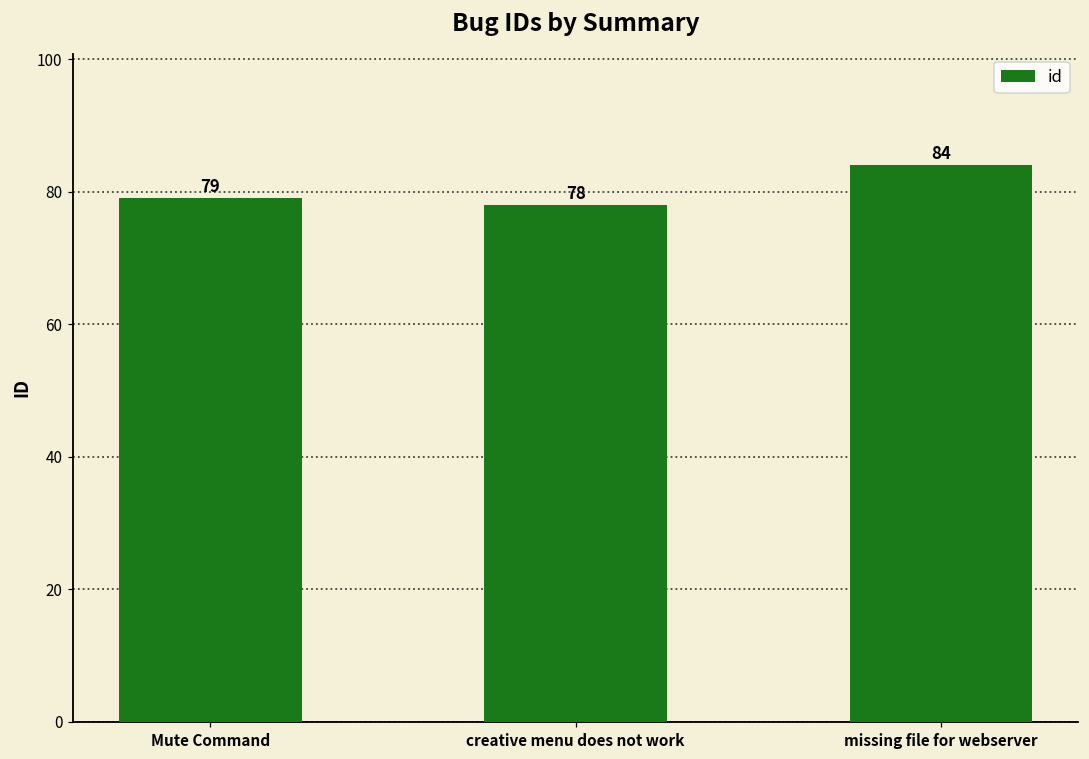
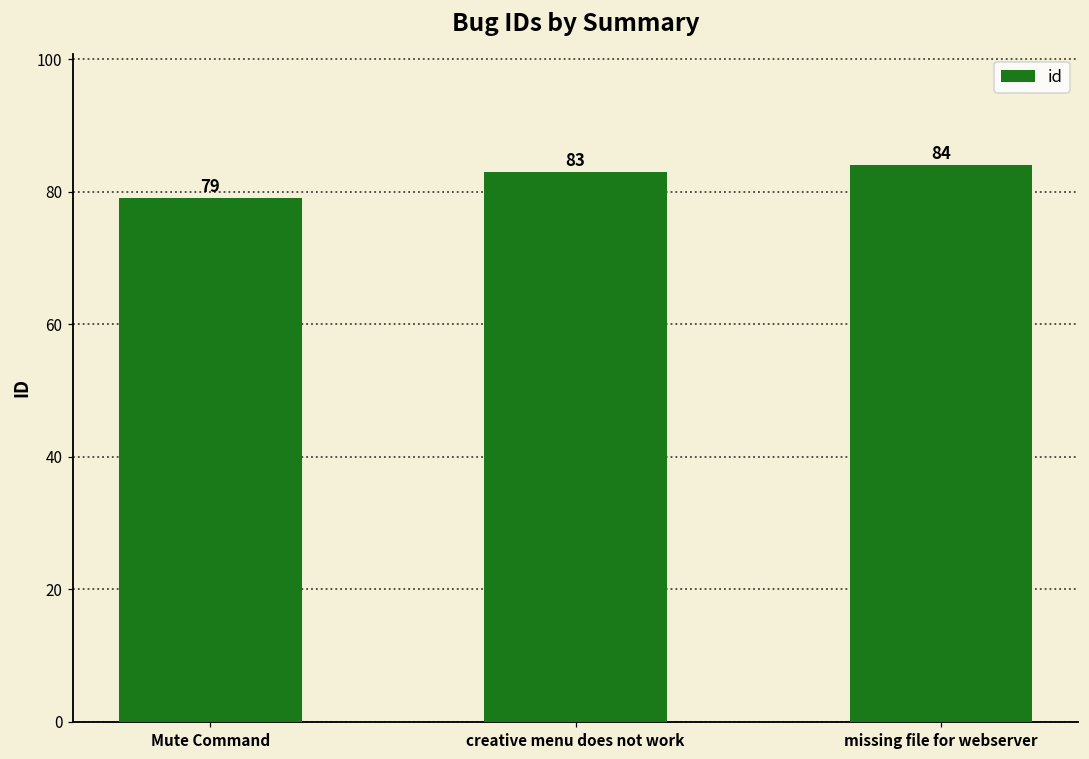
creative menu does not work: 78 -> 83
